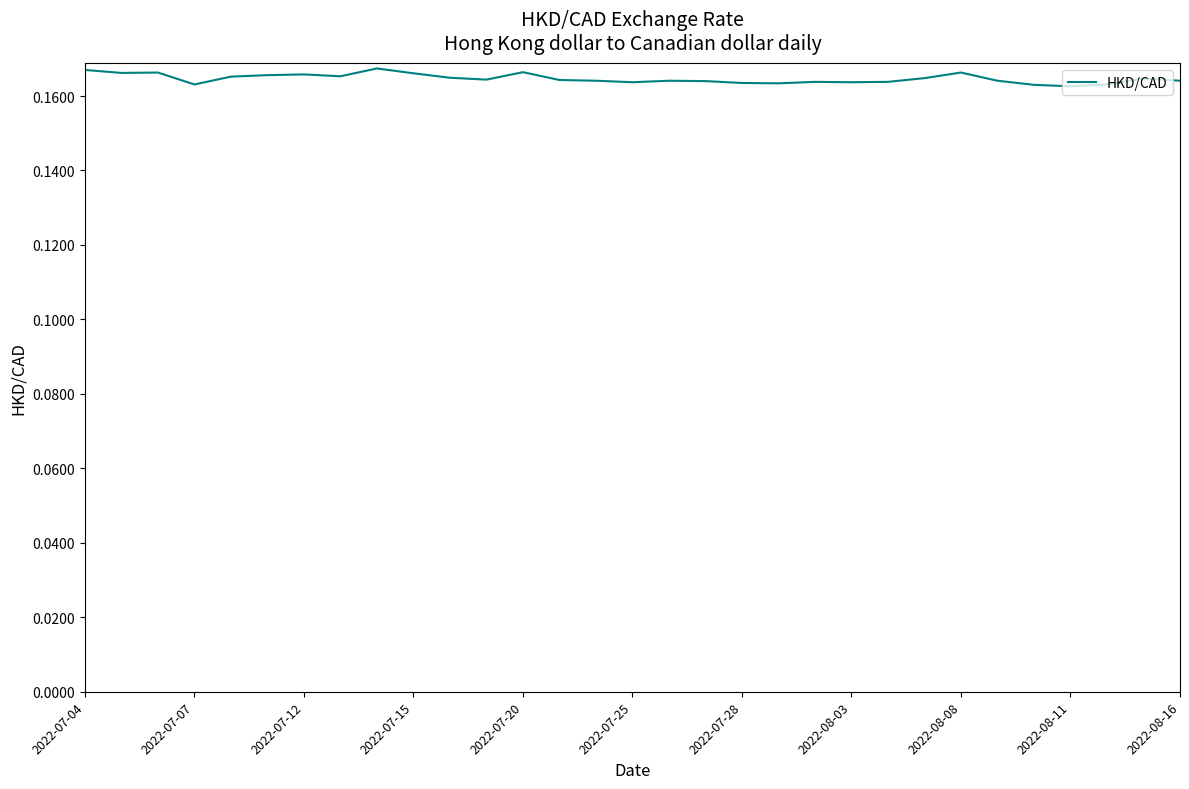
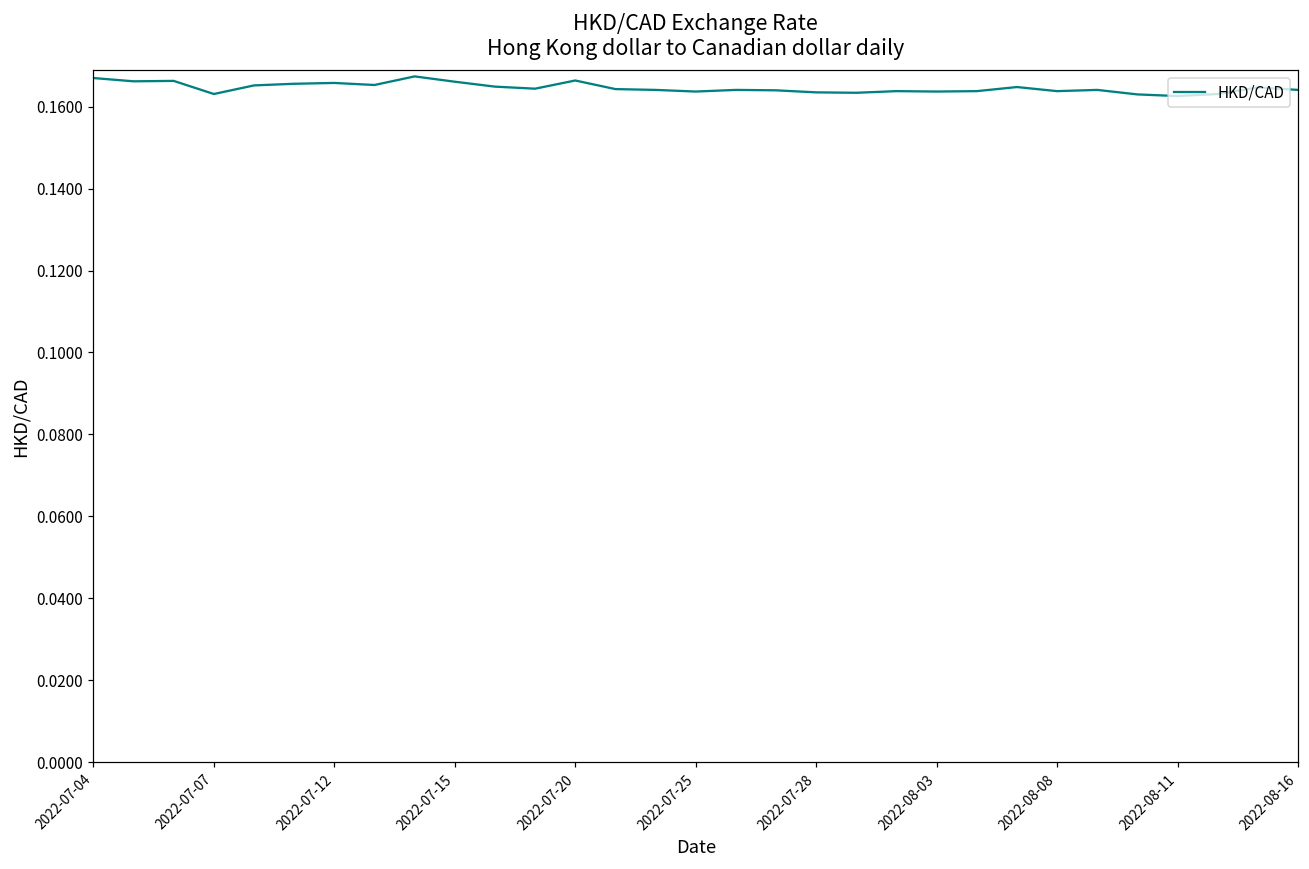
2022-08-08: 0.166 -> 0.164
